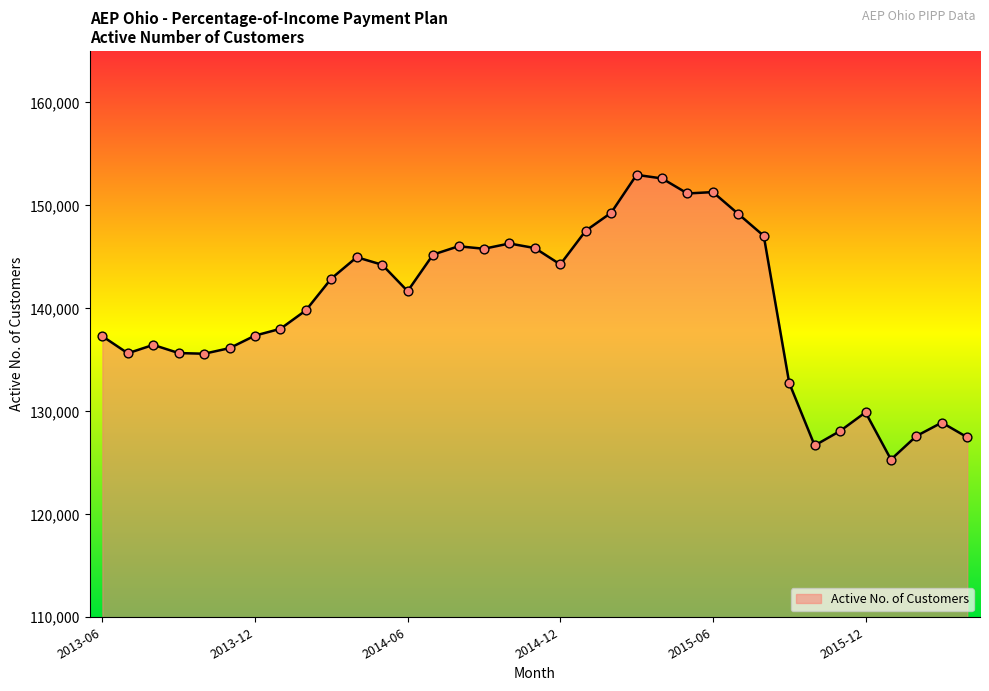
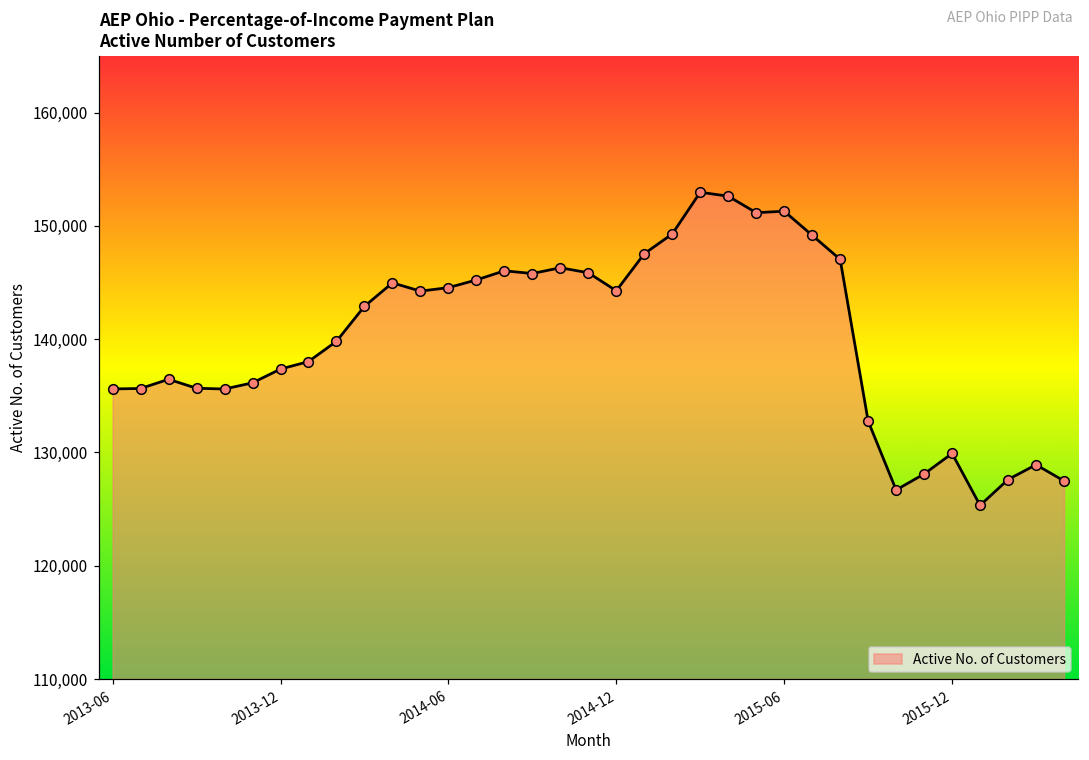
2013-06: 137,300 -> 135,600
2014-06: 141,700 -> 144,500
